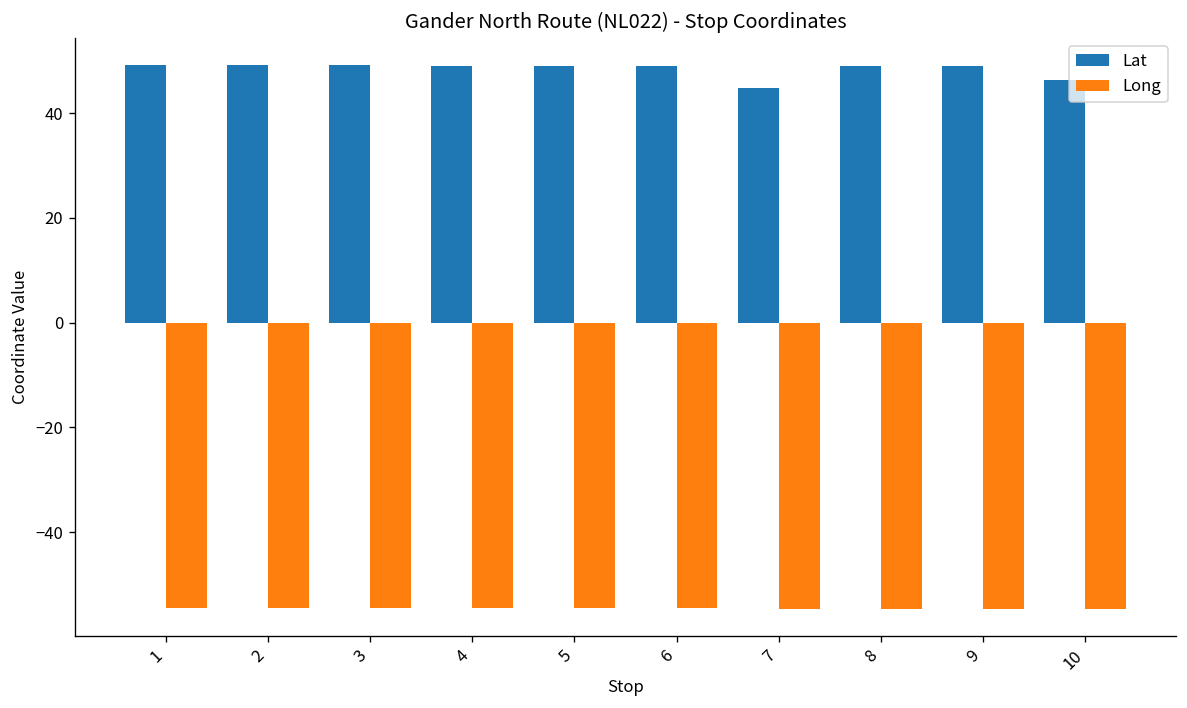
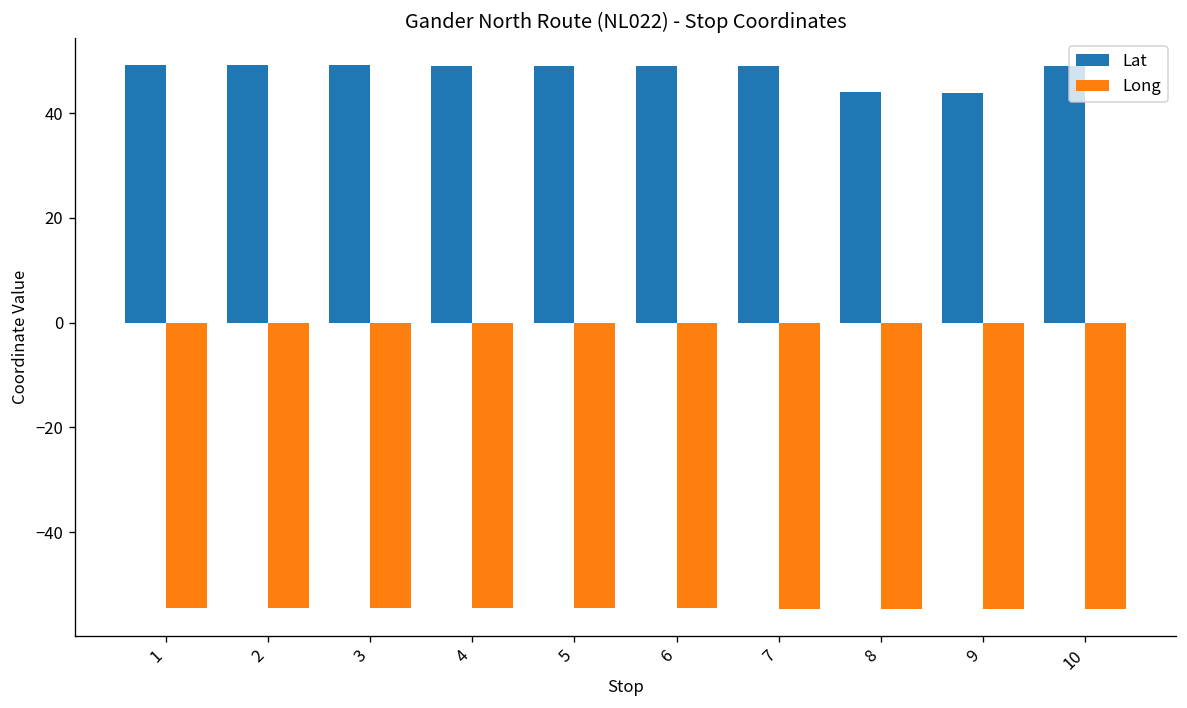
Lat, 7: 45 -> 49
Lat, 8: 49 -> 44
Lat, 9: 49 -> 44
Lat, 10: 46 -> 49
